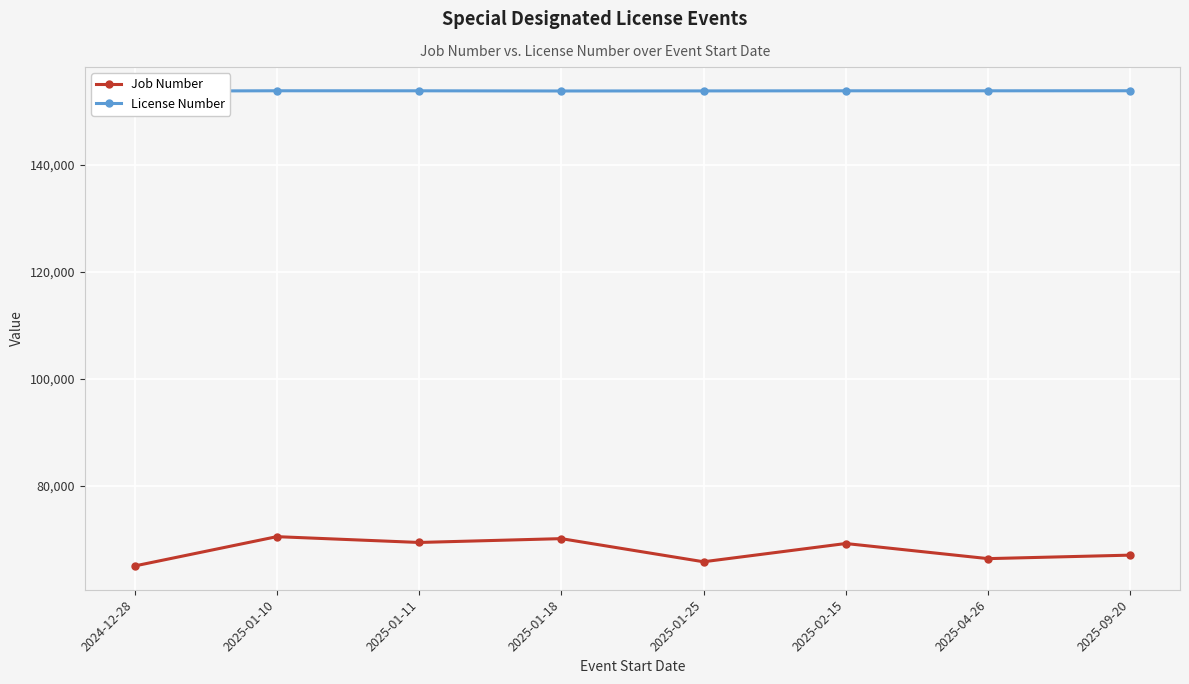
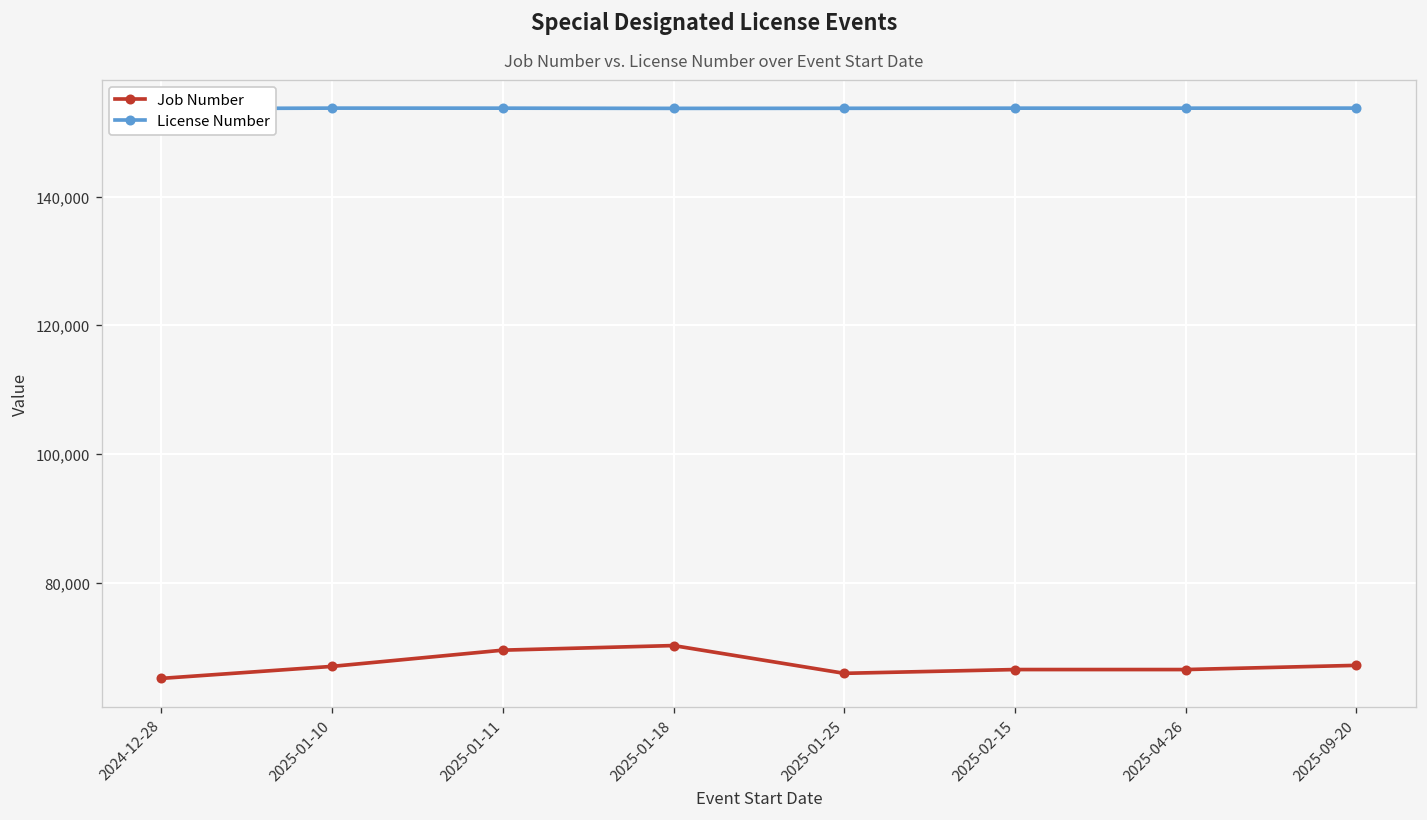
Job Number, 2025-01-10: 71,000 -> 67,000
Job Number, 2025-02-15: 69,000 -> 66,000
